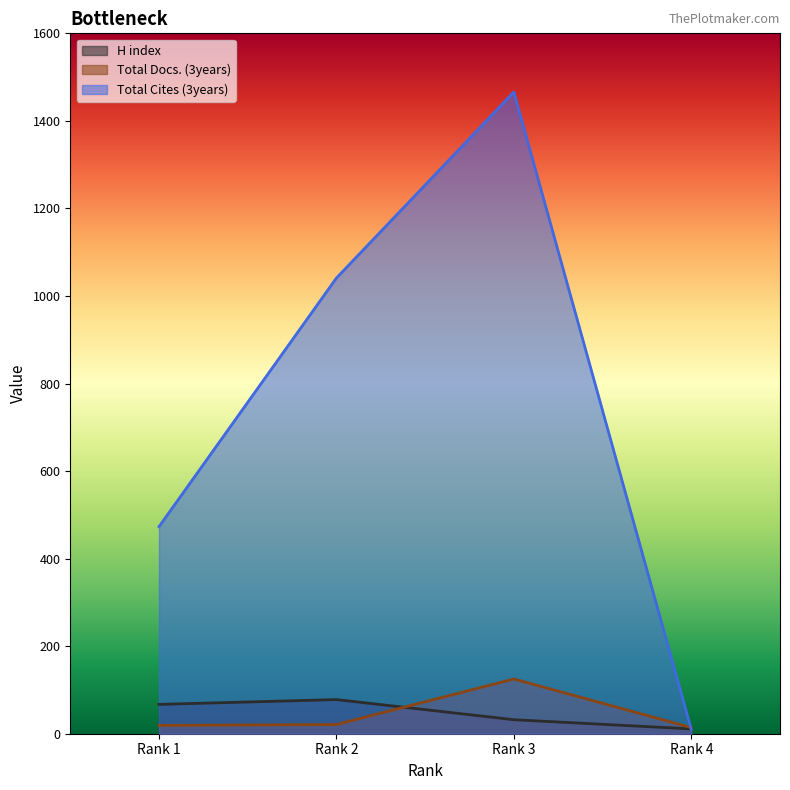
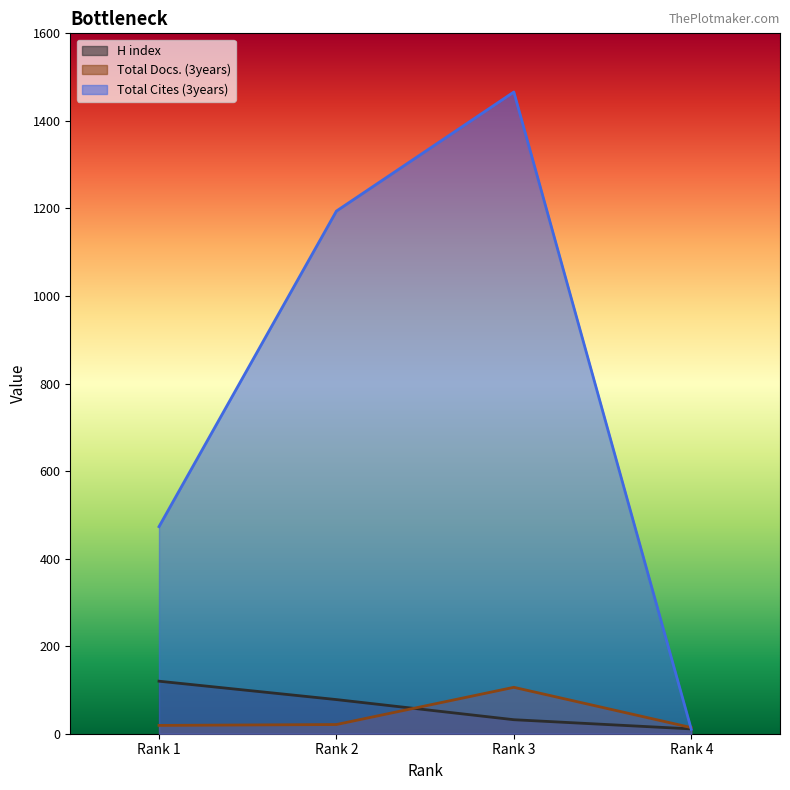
H index, Rank 1: 70 -> 120
Total Cites (3years), Rank 2: 1040 -> 1190
Total Docs. (3years), Rank 3: 130 -> 110
